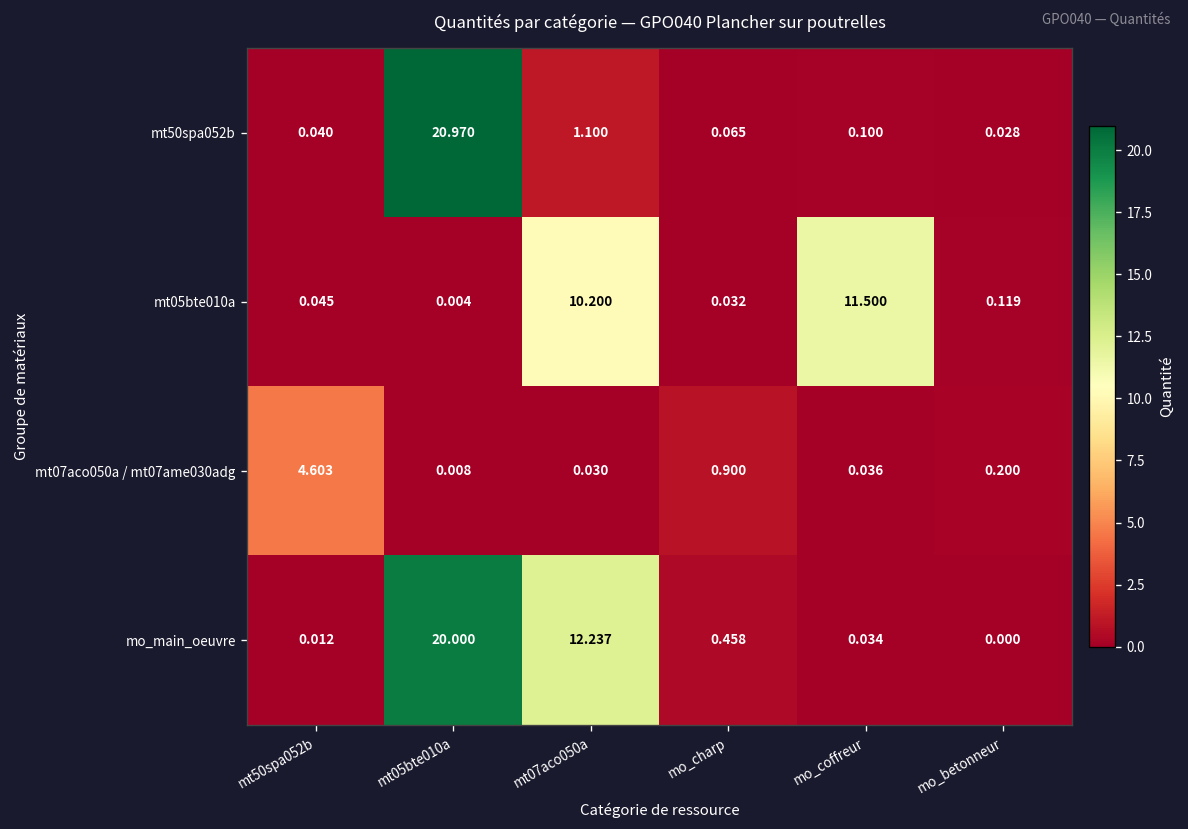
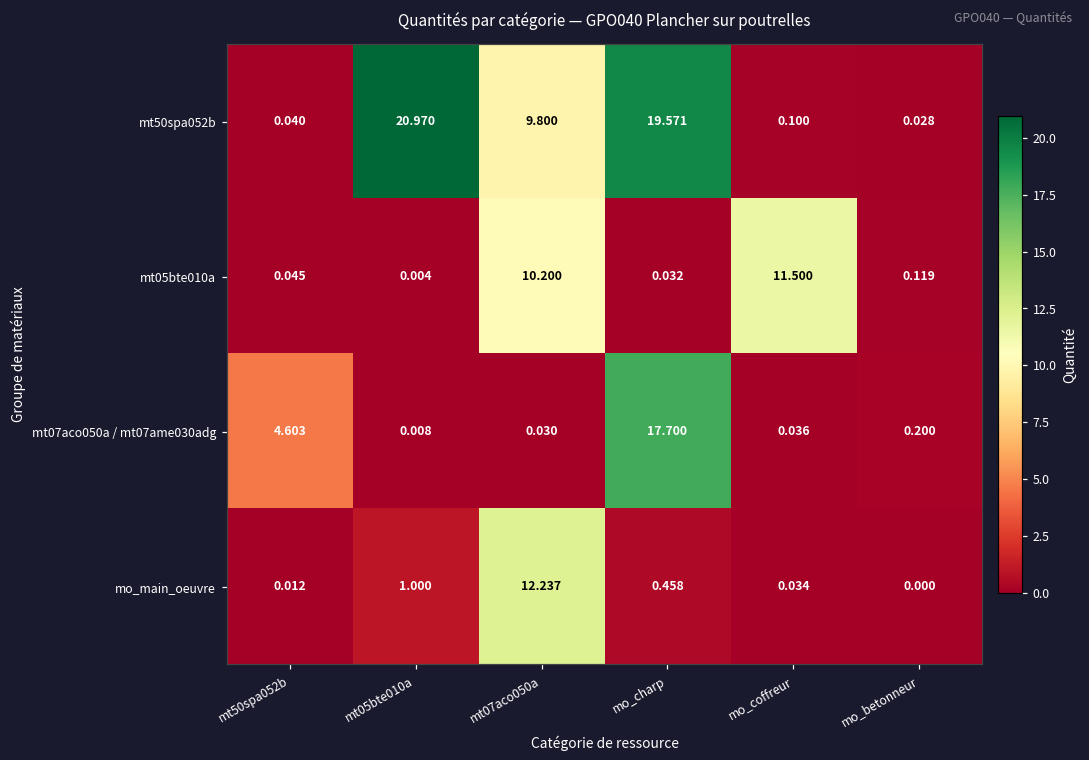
mt50spa052b, mt07aco050a: 1.100 -> 9.800
mt50spa052b, mo_charp: 0.065 -> 19.571
mt07aco050a / mt07ame030adg, mo_charp: 0.900 -> 17.700
mo_main_oeuvre, mt05bte010a: 20.000 -> 1.000
